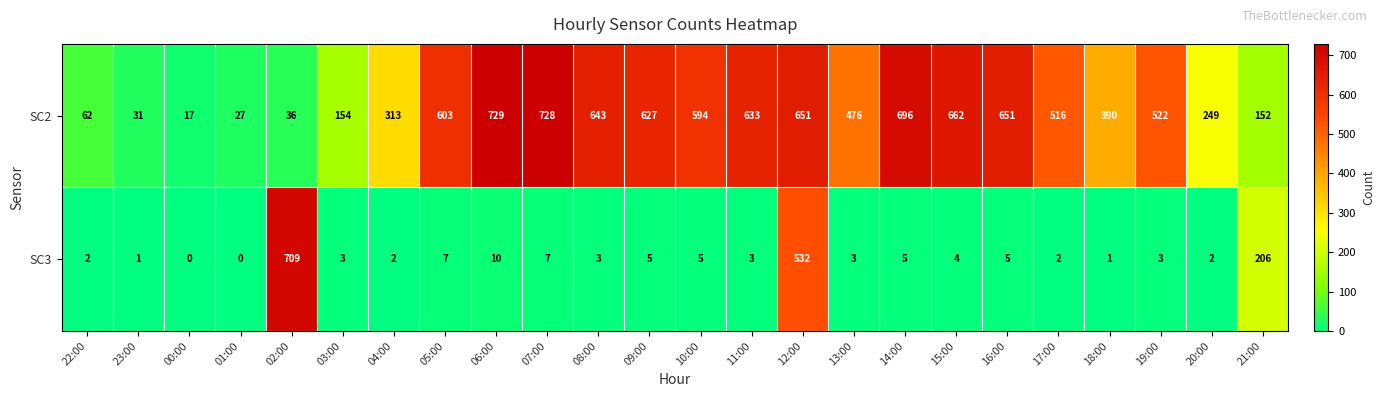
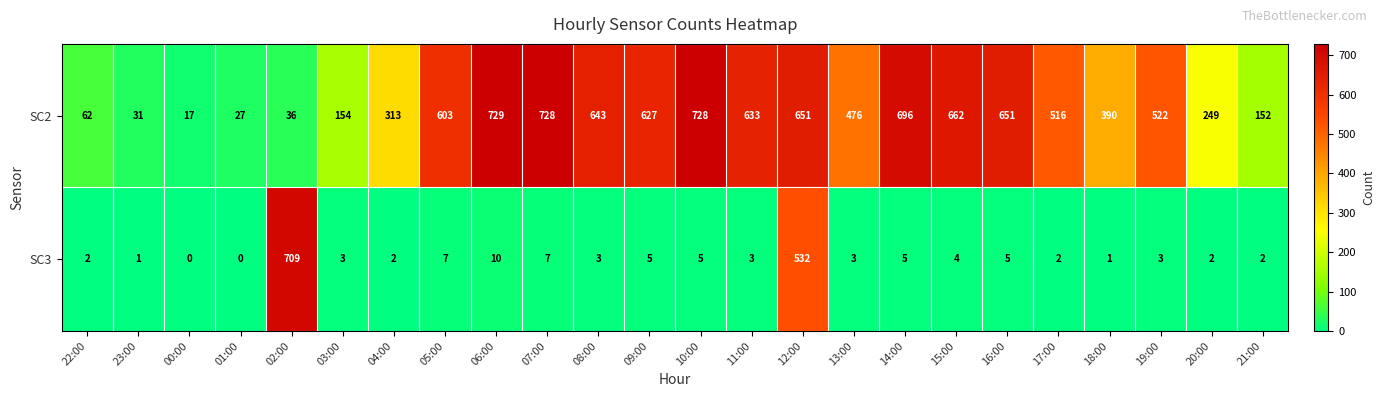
SC2, 10:00: 594 -> 728
SC3, 21:00: 206 -> 2
